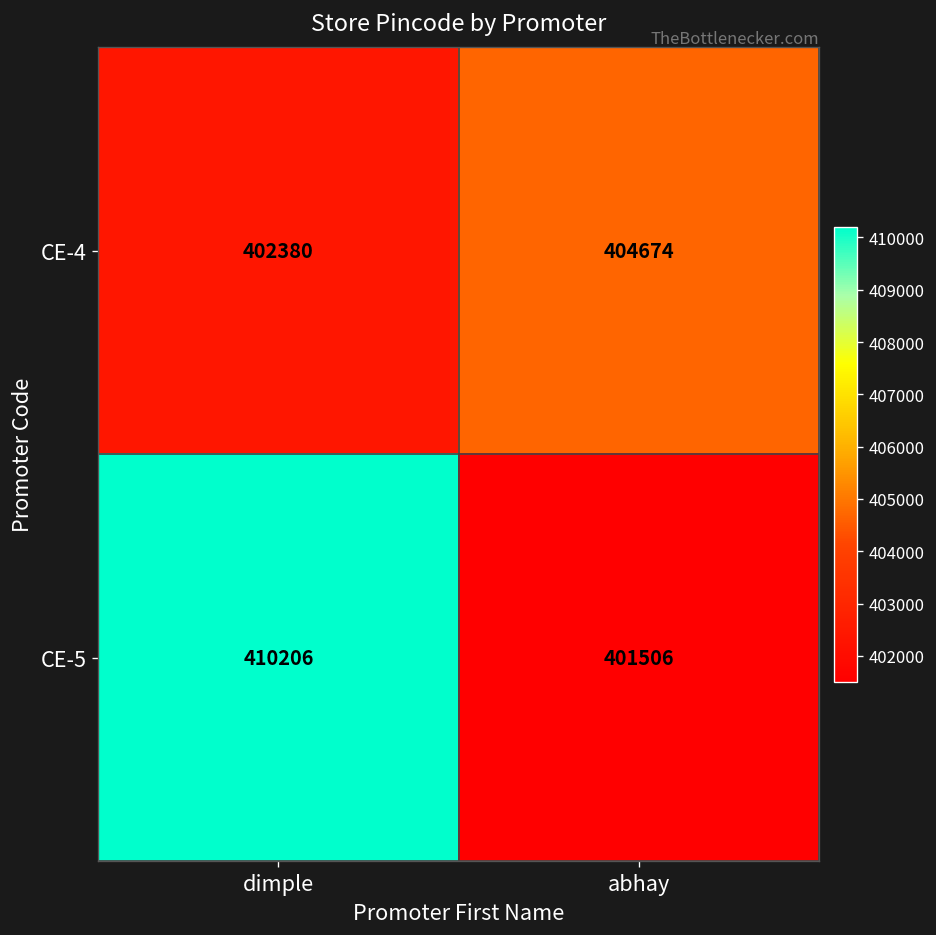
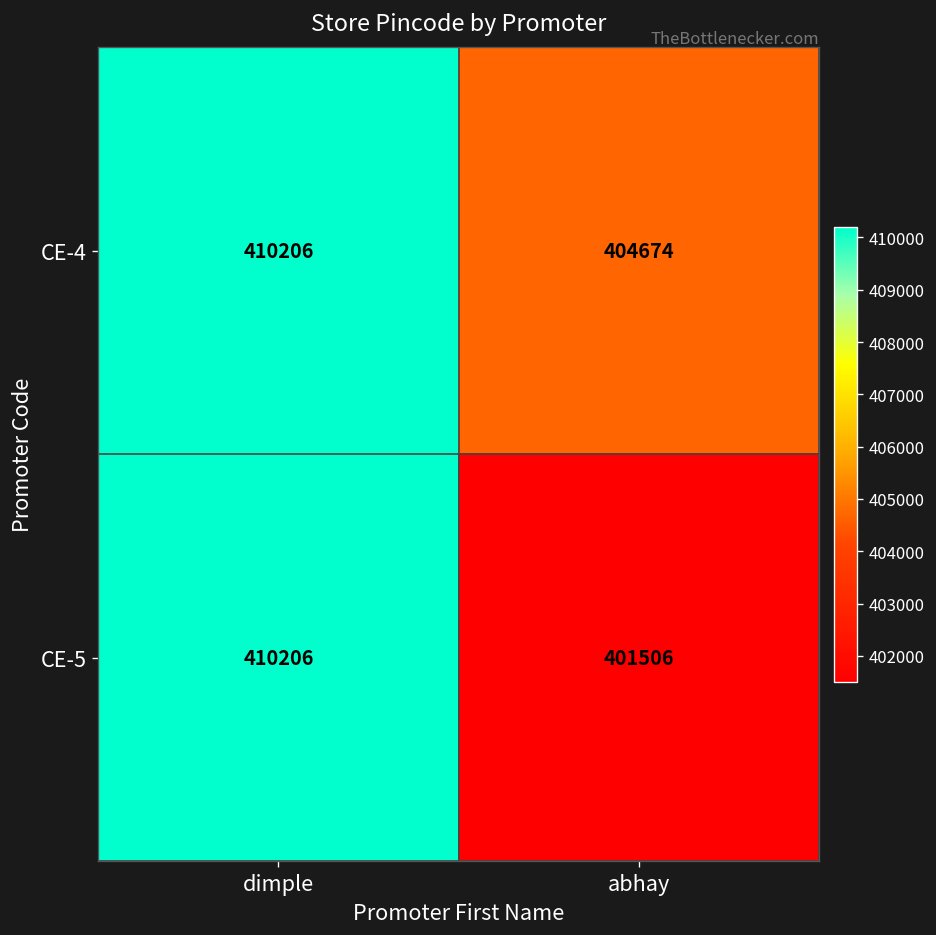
CE-4, dimple: 402380 -> 410206
